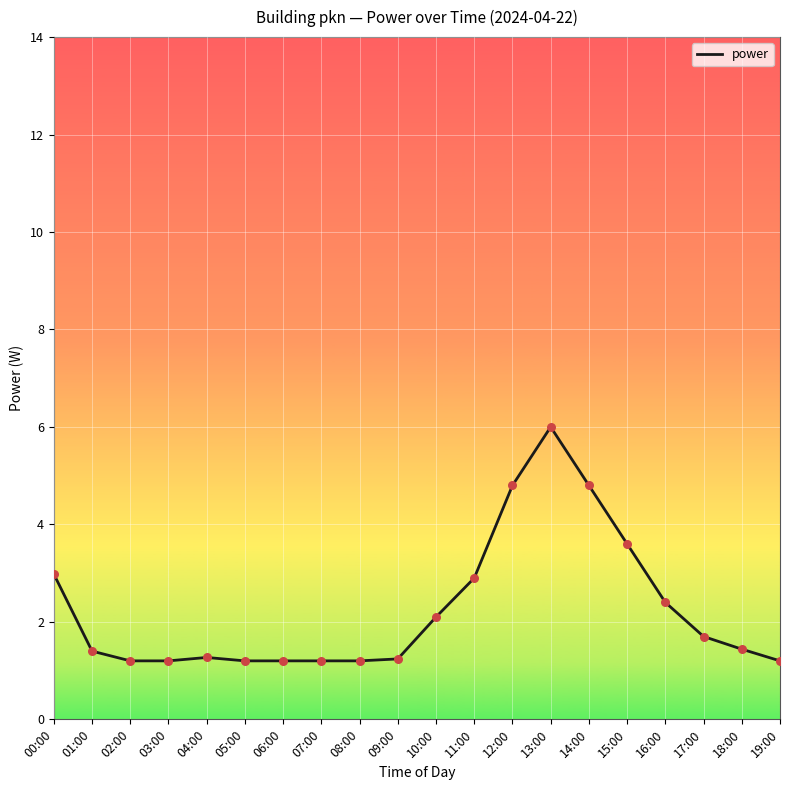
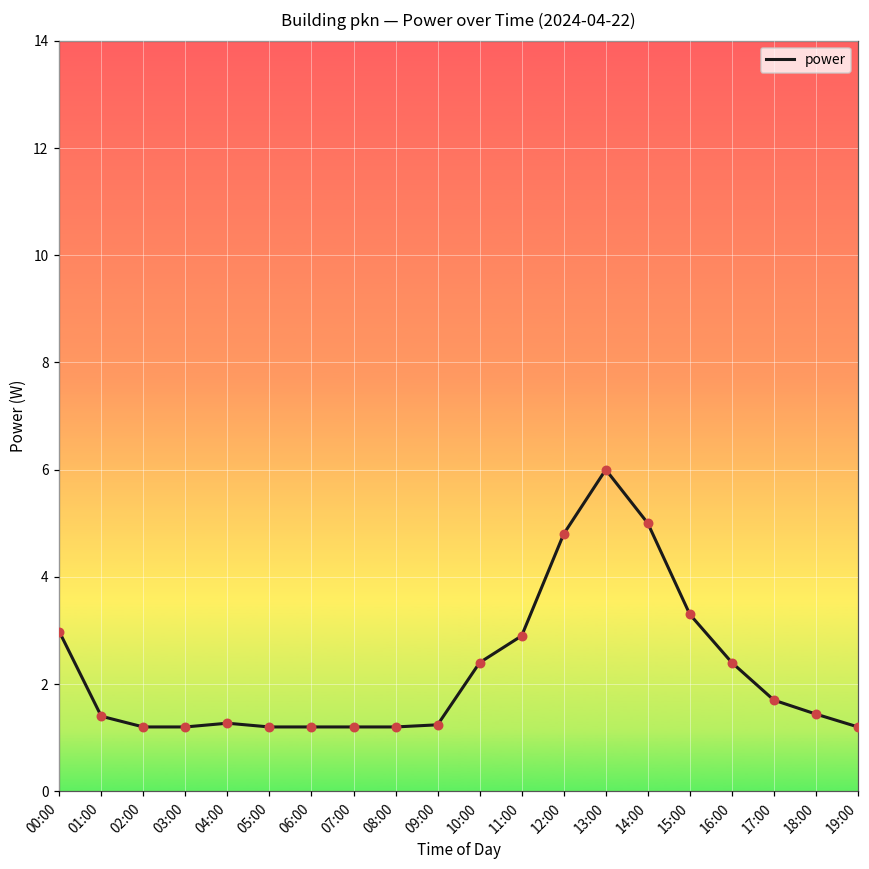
10:00: 2.1 -> 2.4
14:00: 4.8 -> 5.0
15:00: 3.6 -> 3.3
